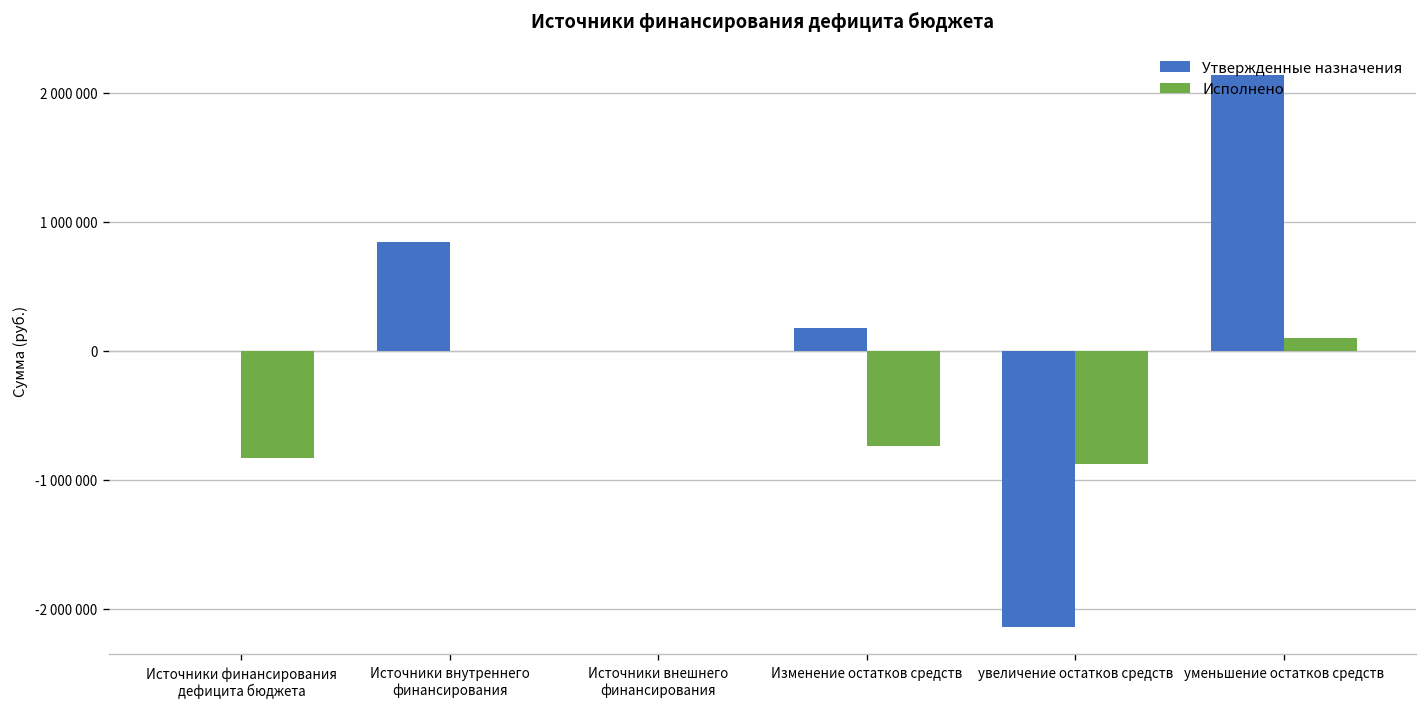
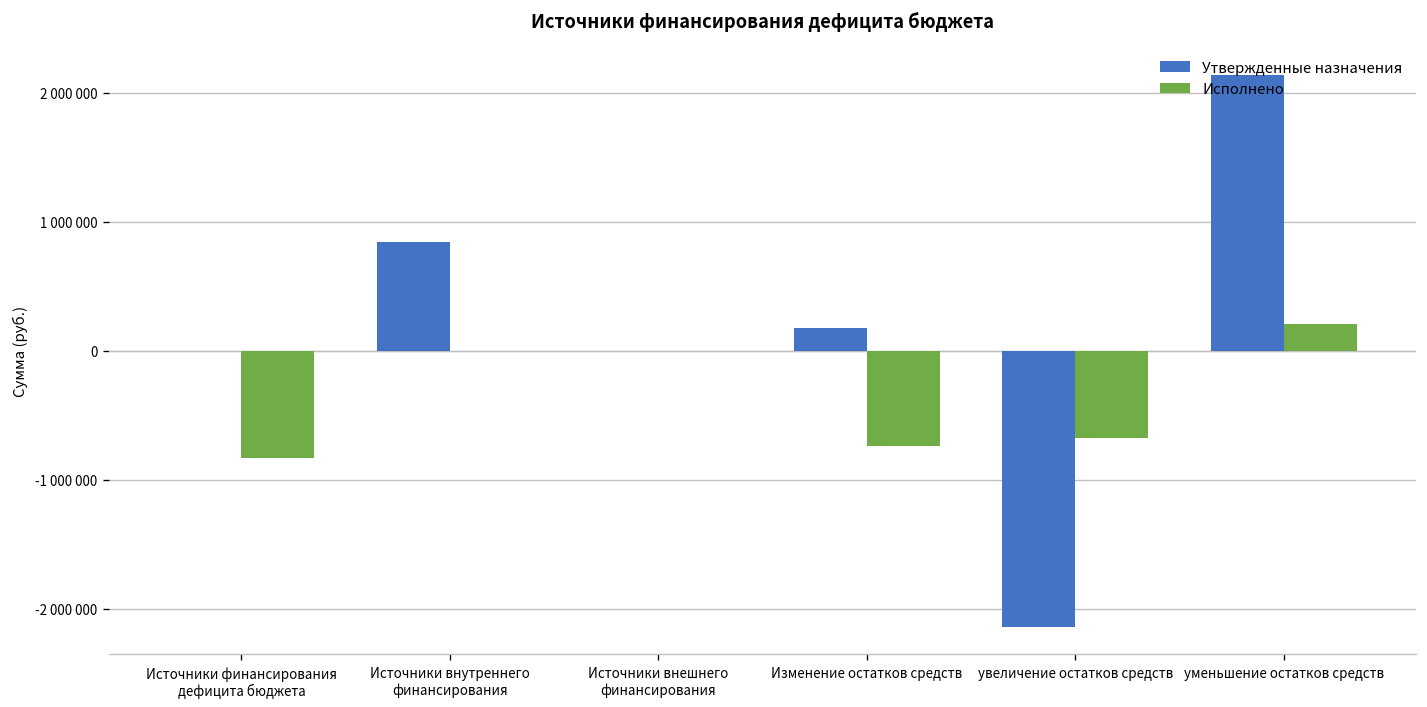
Исполнено, увеличение остатков средств: -870000 -> -680000
Исполнено, уменьшение остатков средств: 100000 -> 210000
